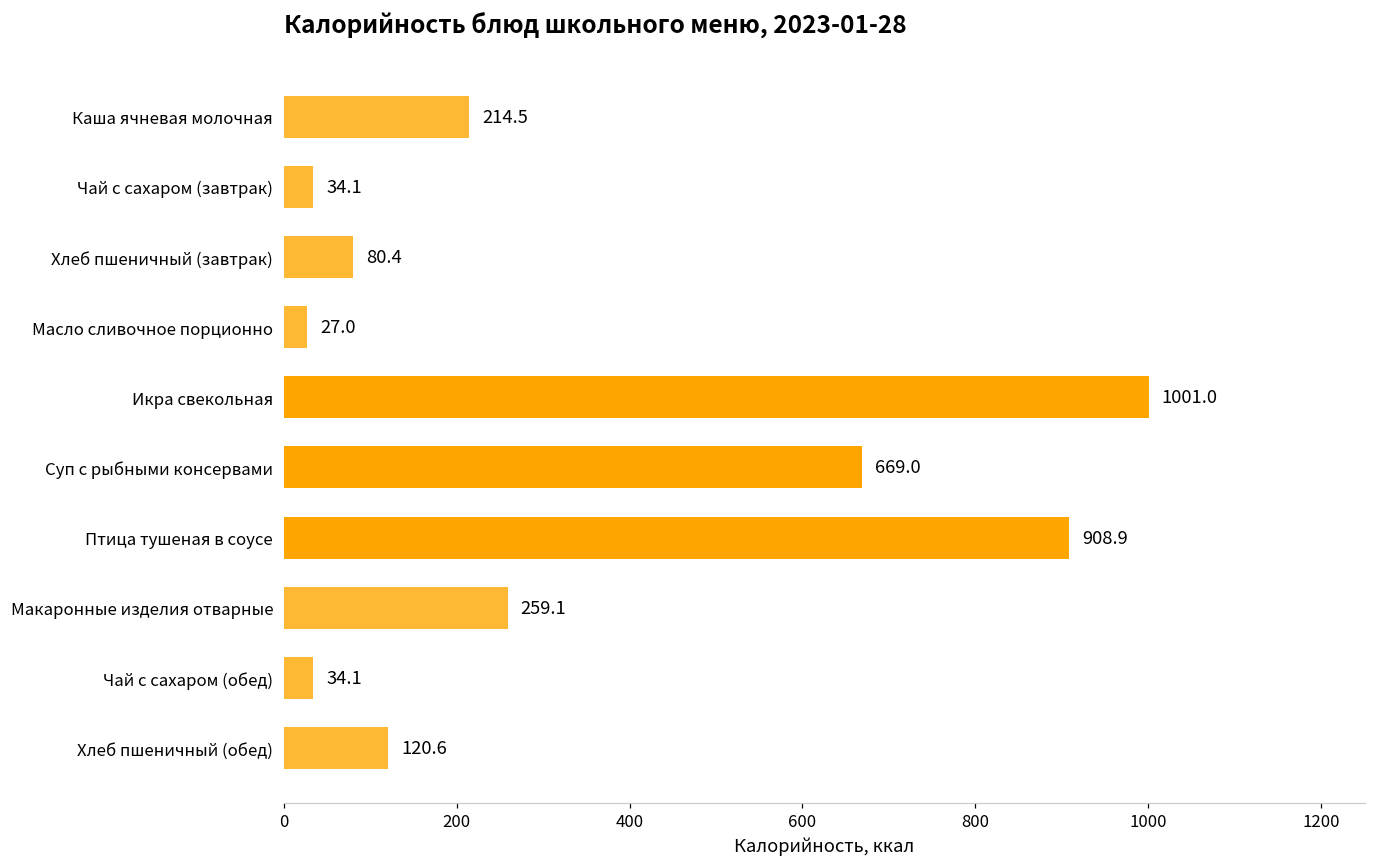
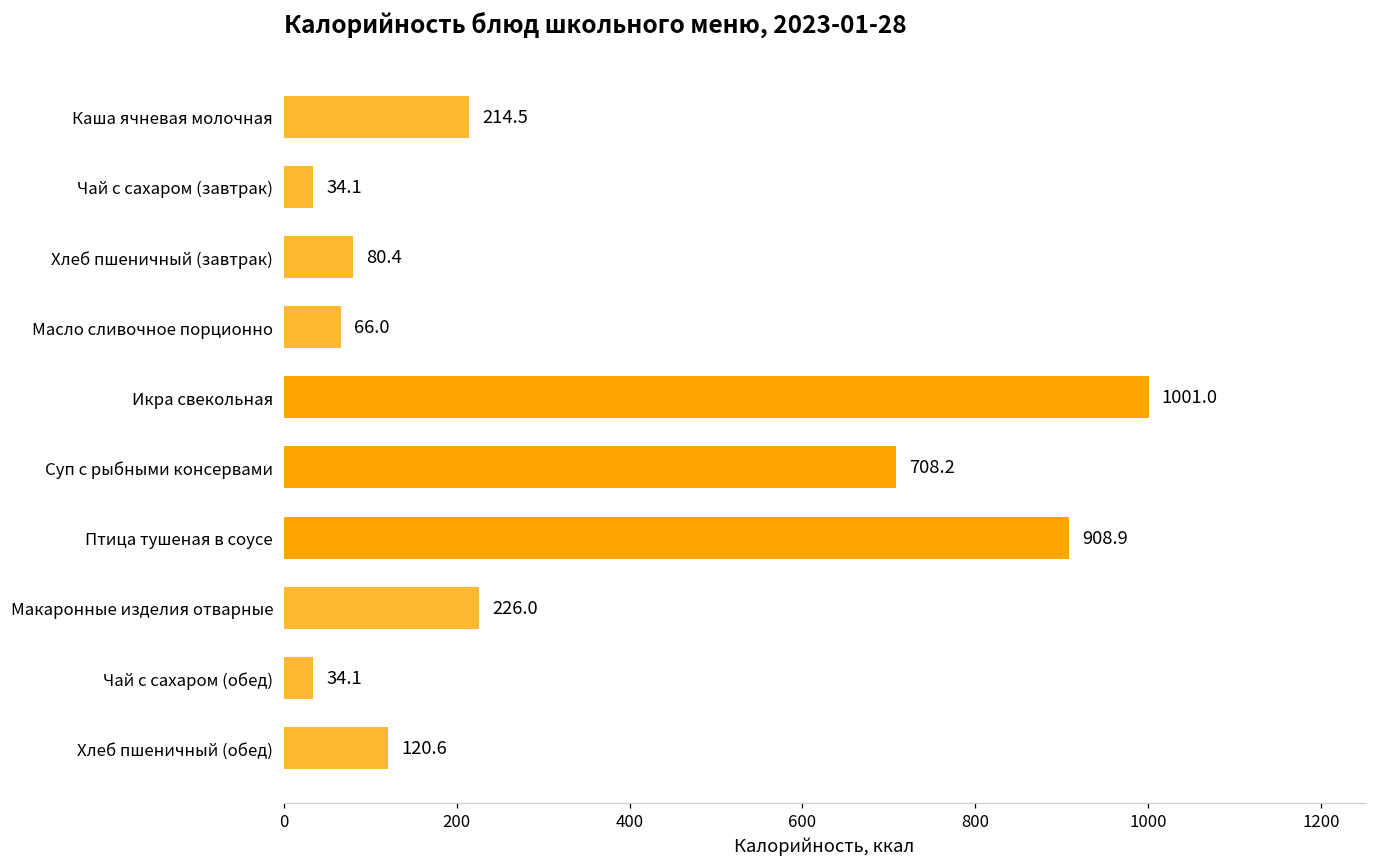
Масло сливочное порционно: 27.0 -> 66.0
Суп с рыбными консервами: 669.0 -> 708.2
Макаронные изделия отварные: 259.1 -> 226.0
